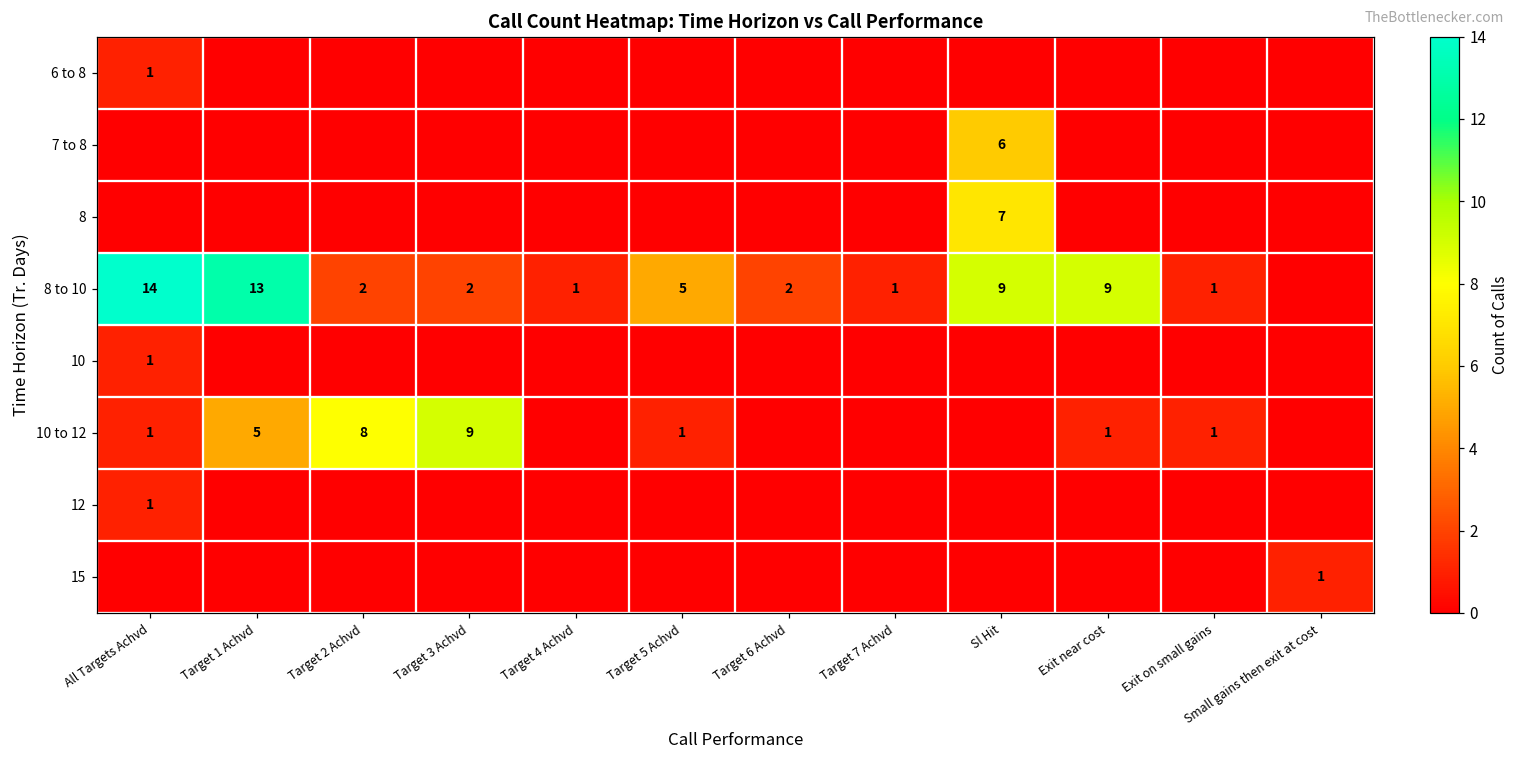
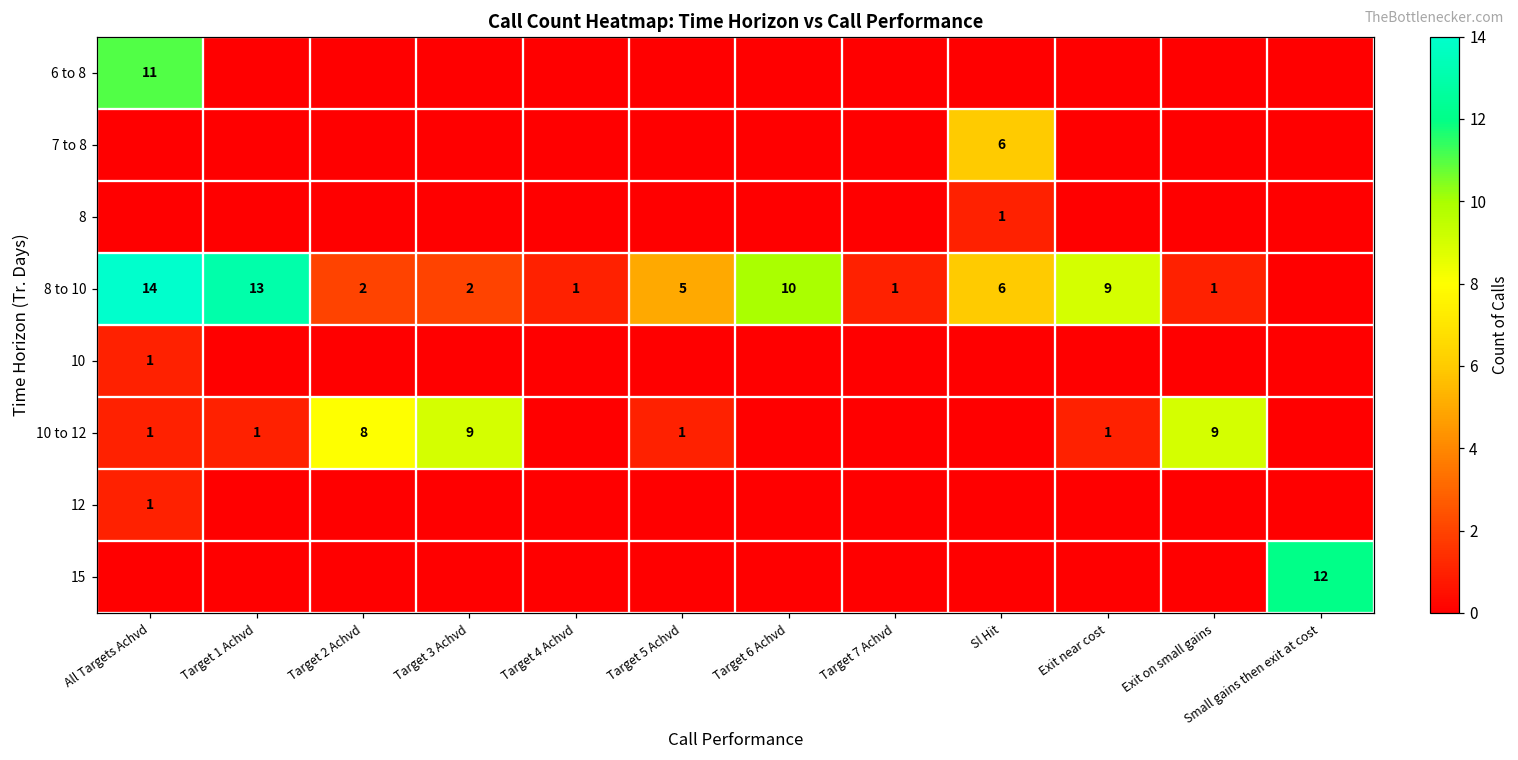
6 to 8, All Targets Achvd: 1 -> 11
8, Sl Hit: 7 -> 1
8 to 10, Target 6 Achvd: 2 -> 10
8 to 10, Sl Hit: 9 -> 6
10 to 12, Target 1 Achvd: 5 -> 1
10 to 12, Exit on small gains: 1 -> 9
15, Small gains then exit at cost: 1 -> 12
